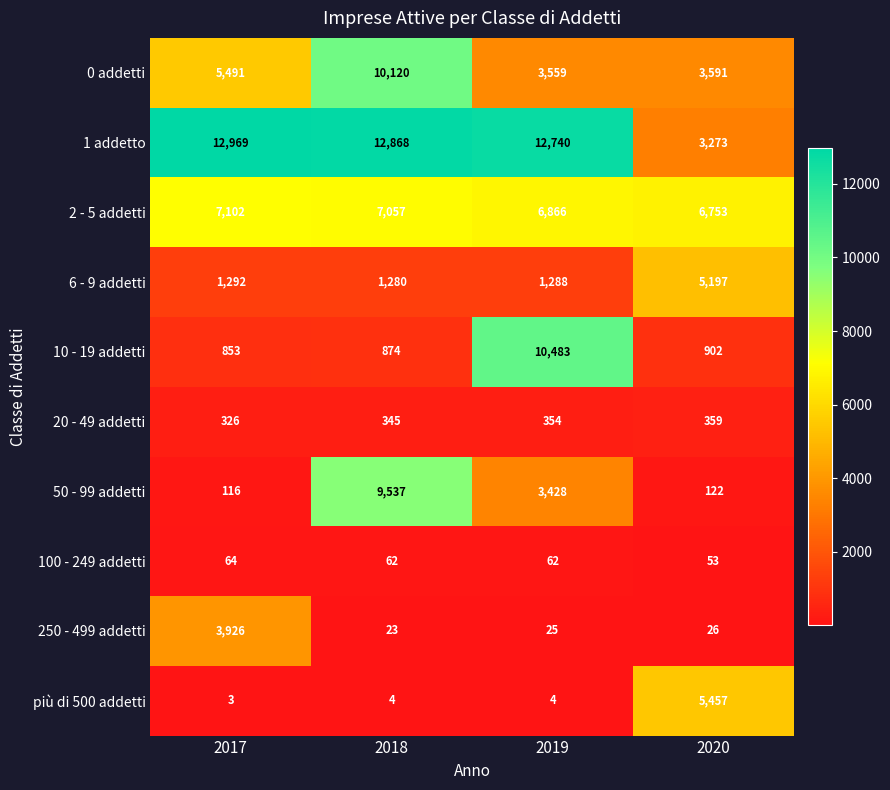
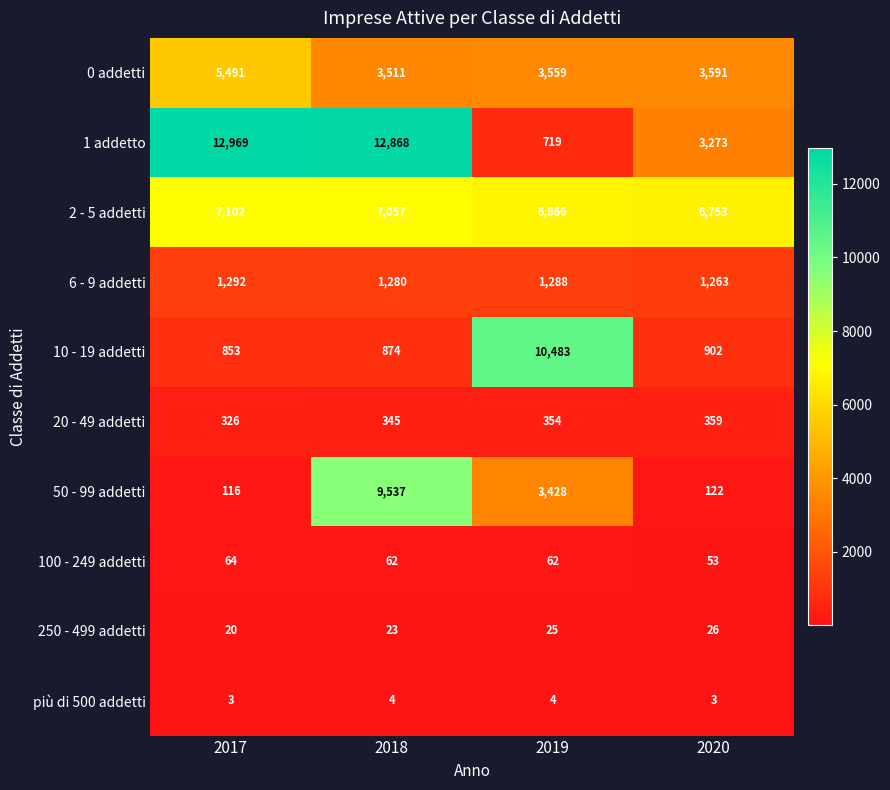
0 addetti, 2018: 10,120 -> 3,511
1 addetto, 2019: 12,740 -> 719
6 - 9 addetti, 2020: 5,197 -> 1,263
250 - 499 addetti, 2017: 3,926 -> 20
più di 500 addetti, 2020: 5,457 -> 3
